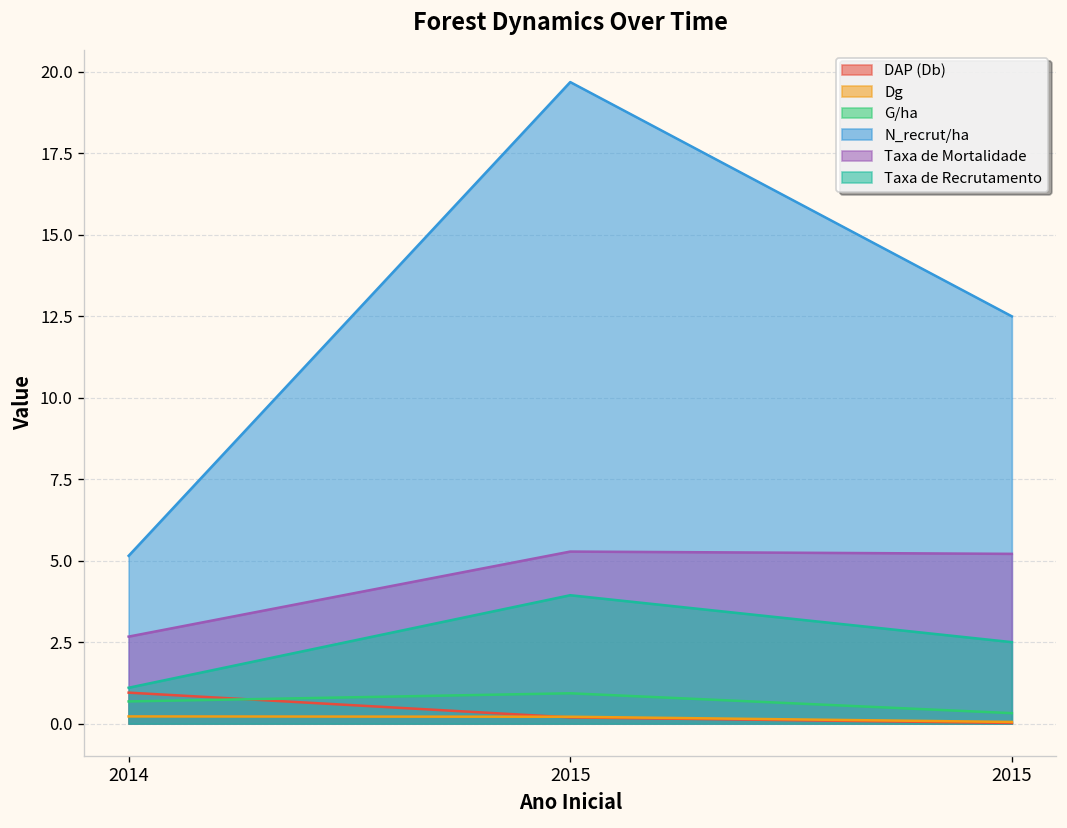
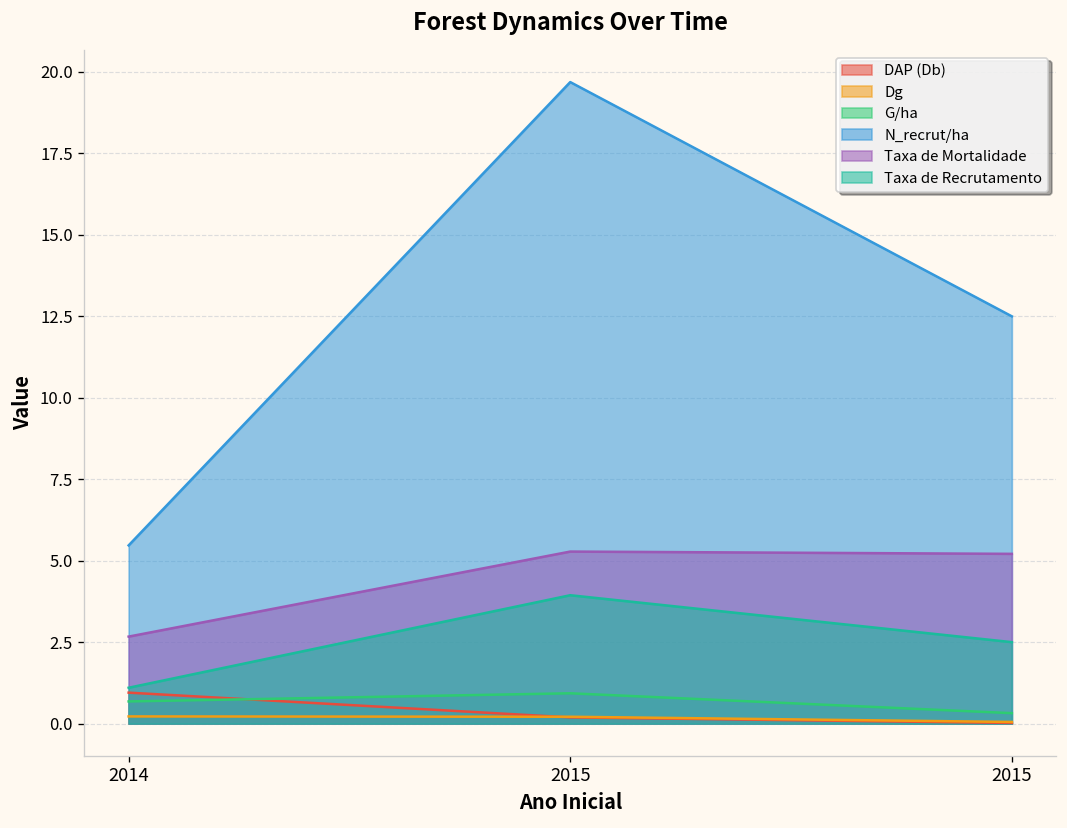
N_recrut/ha, 2014: 5.2 -> 5.5
